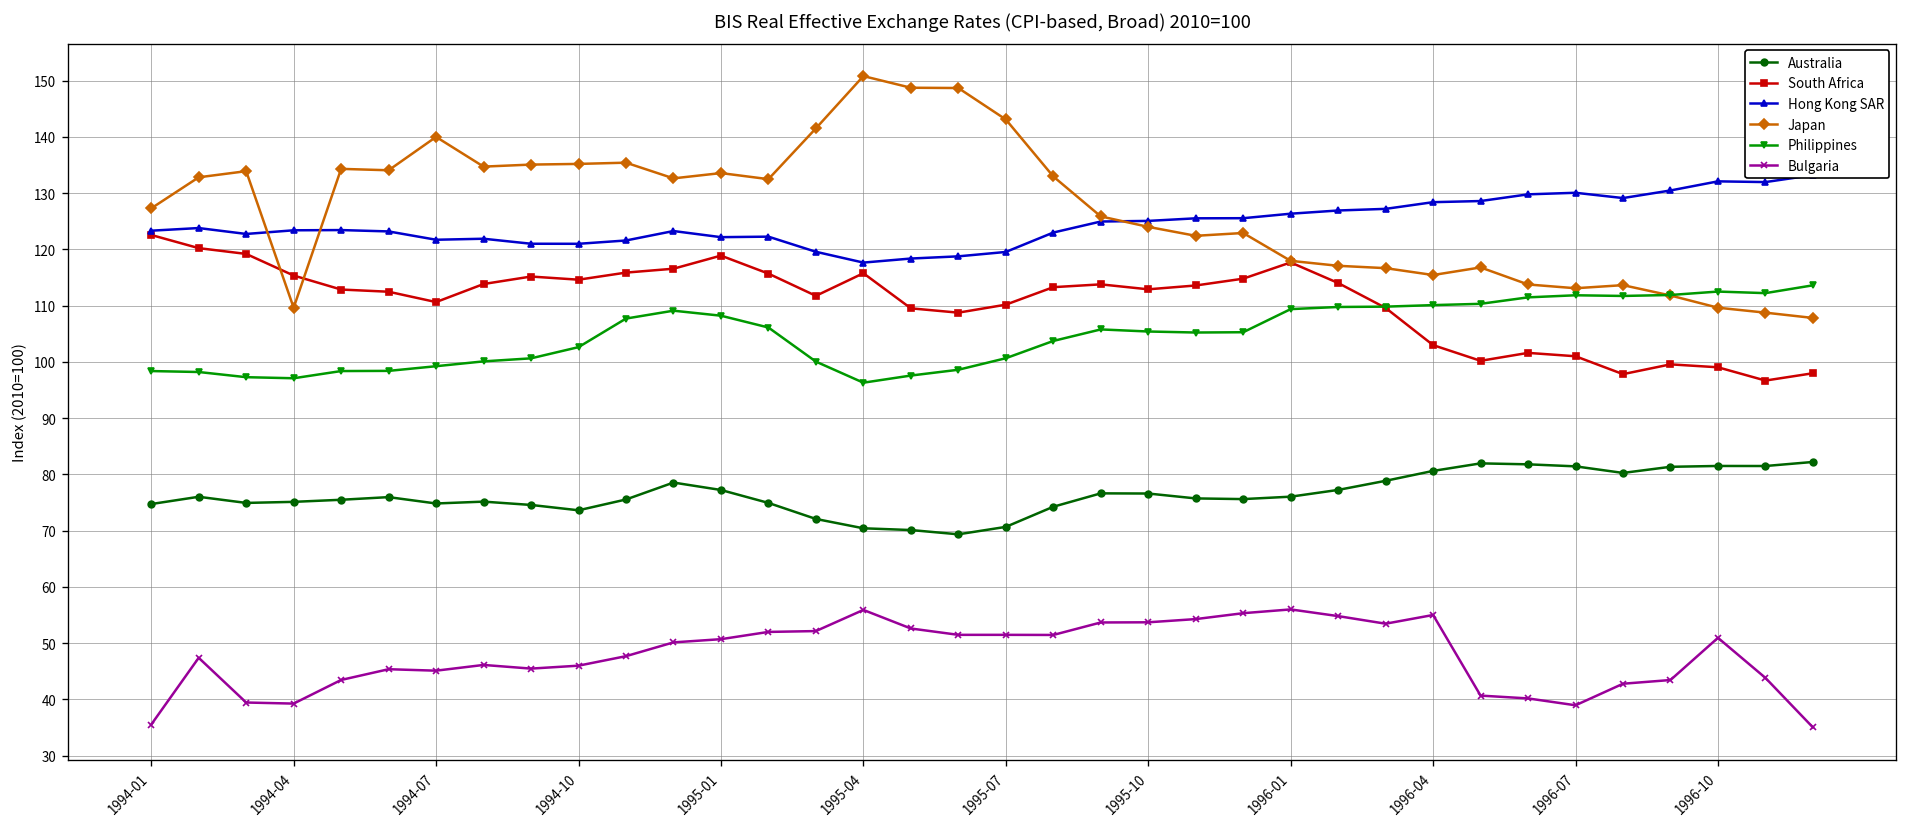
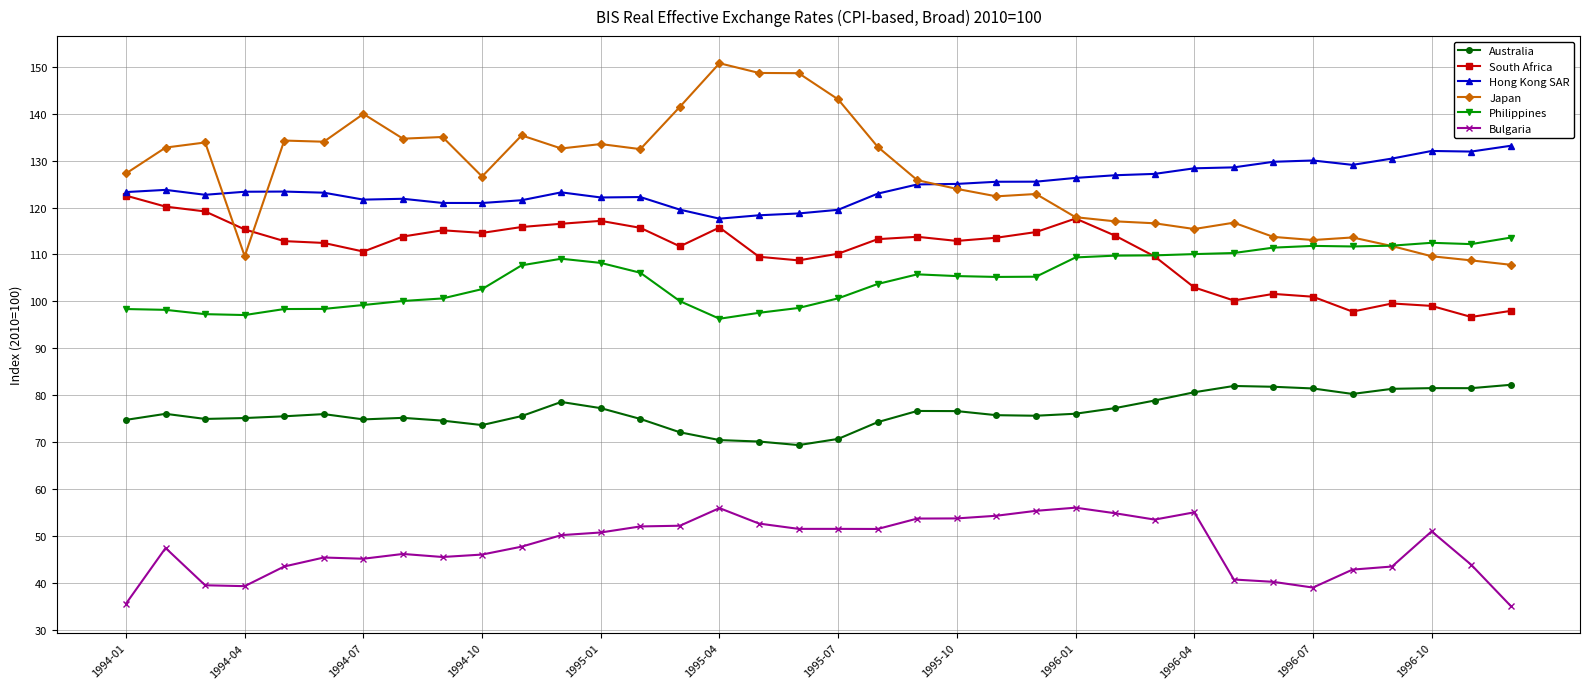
Japan, 1994-10: 135 -> 127
South Africa, 1995-01: 119 -> 117
